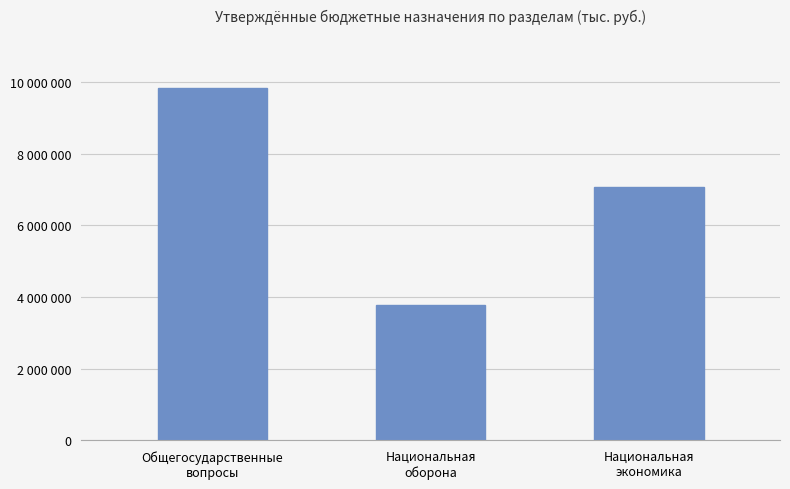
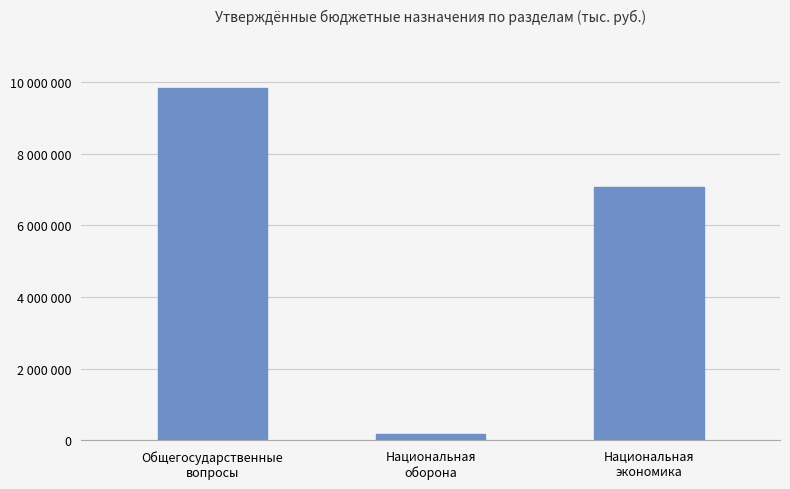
Национальная oборона: 3800000 -> 200000
